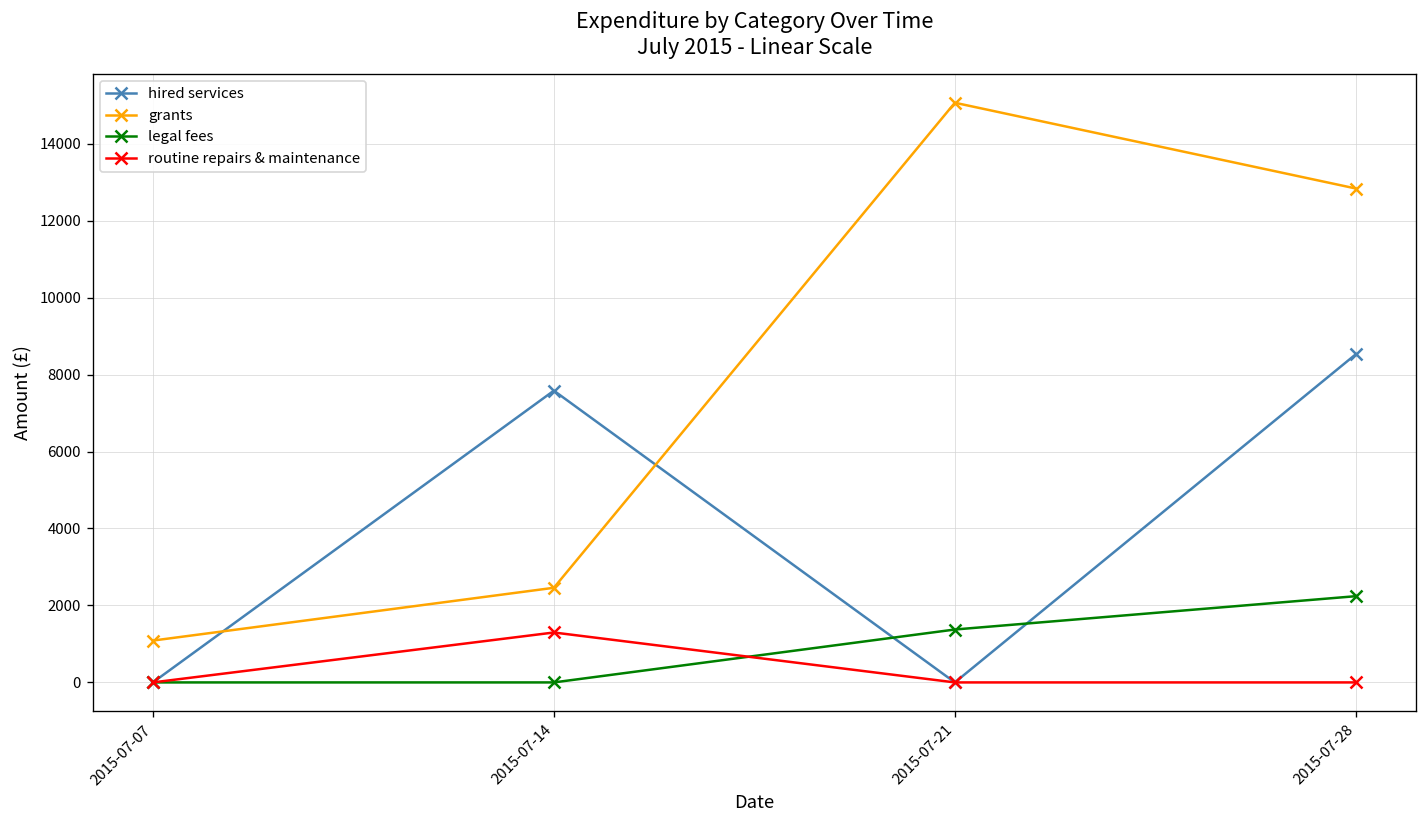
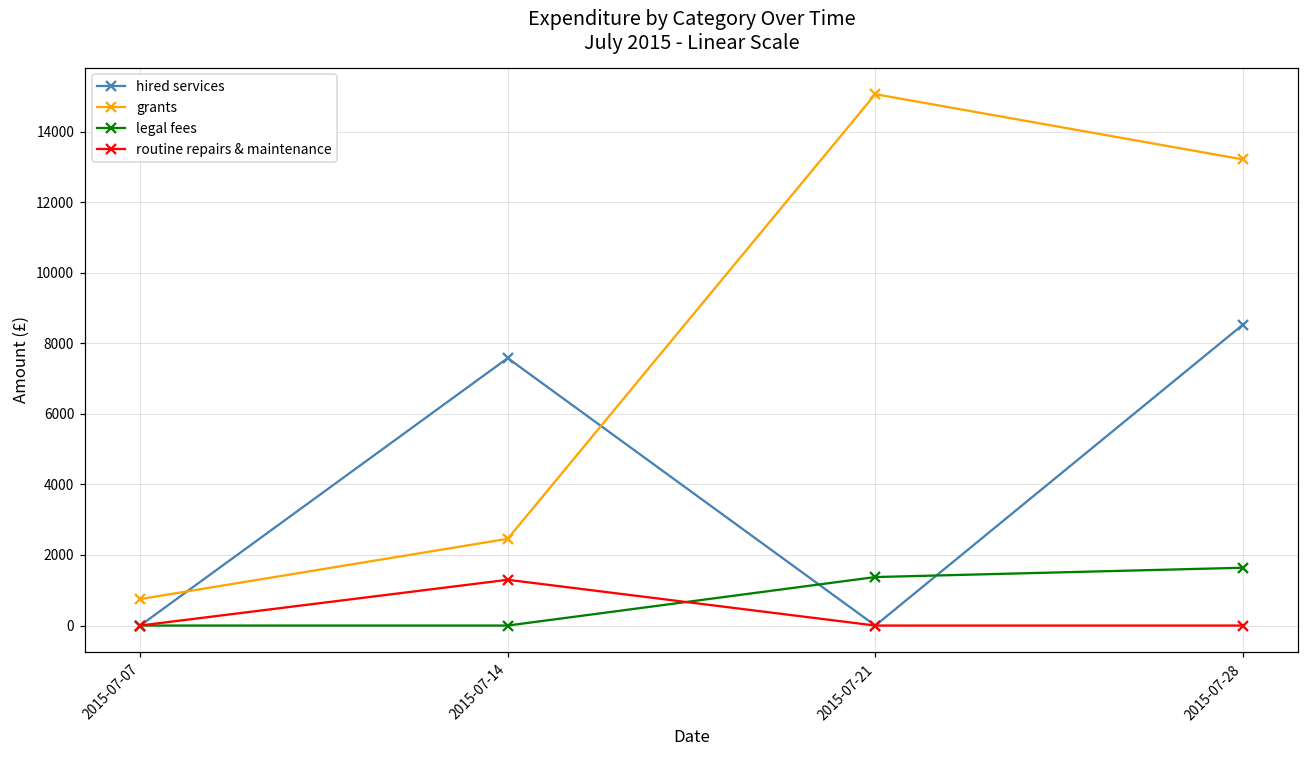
grants, 2015-07-07: 1100 -> 800
grants, 2015-07-28: 12800 -> 13200
legal fees, 2015-07-28: 2200 -> 1600
